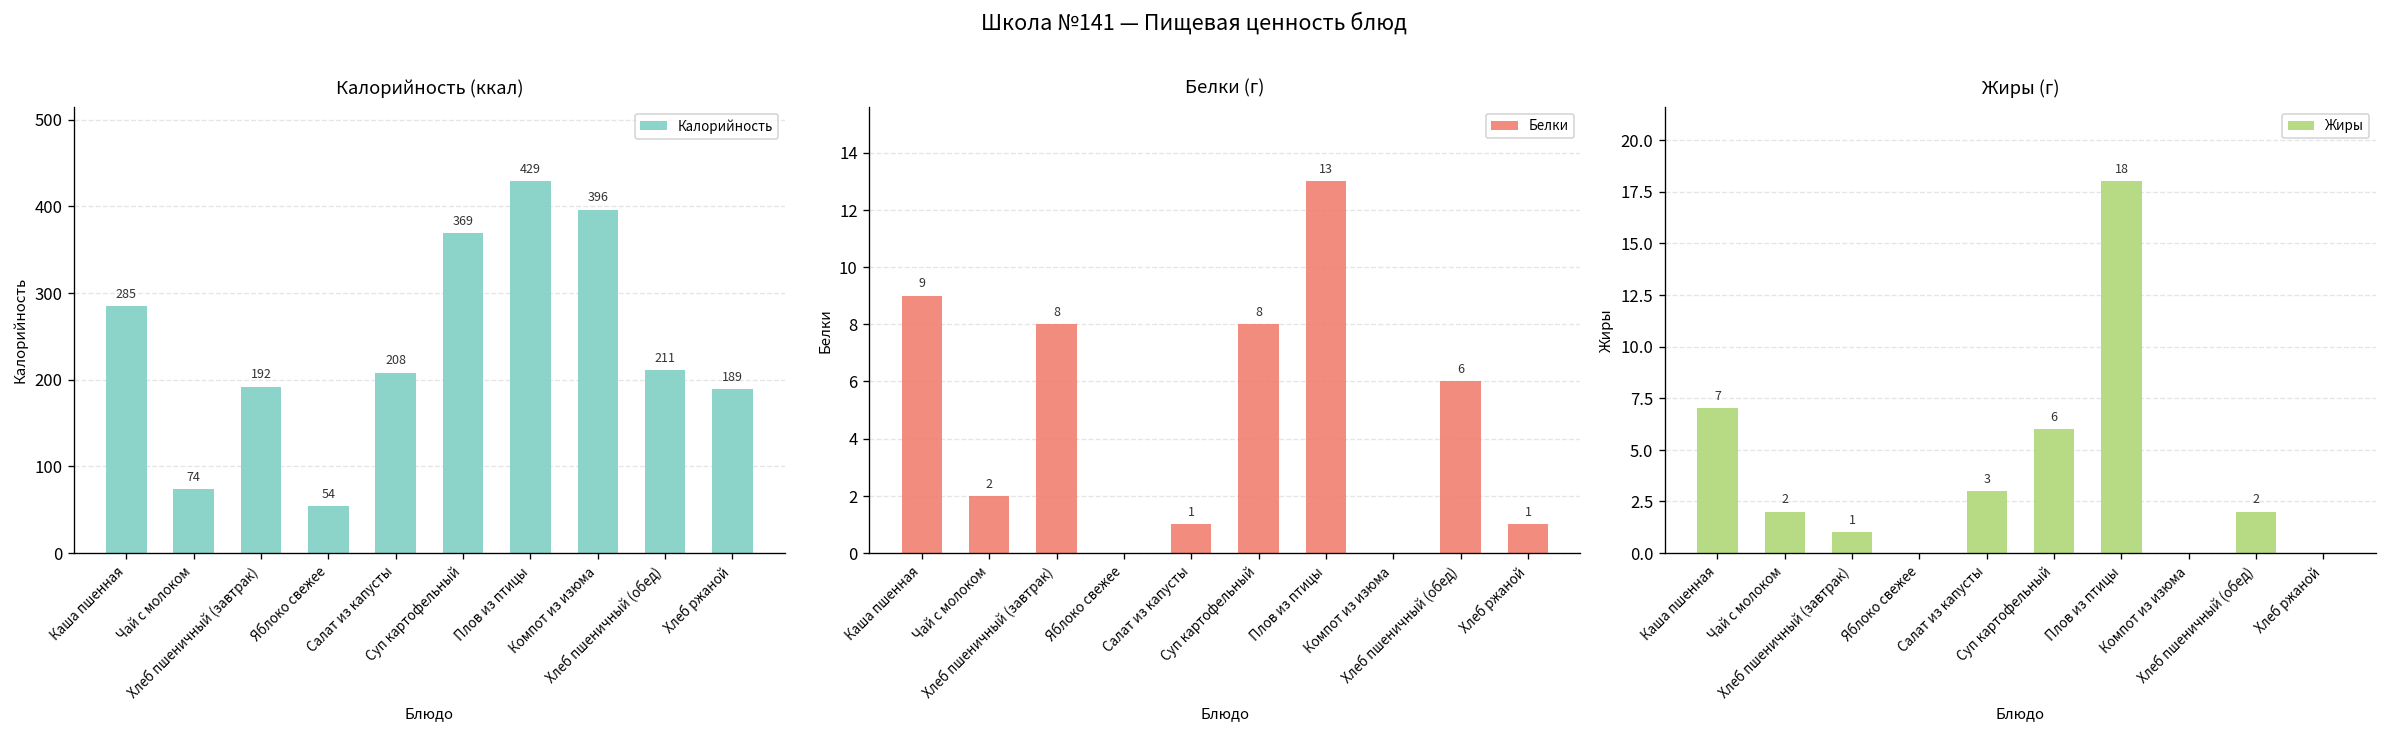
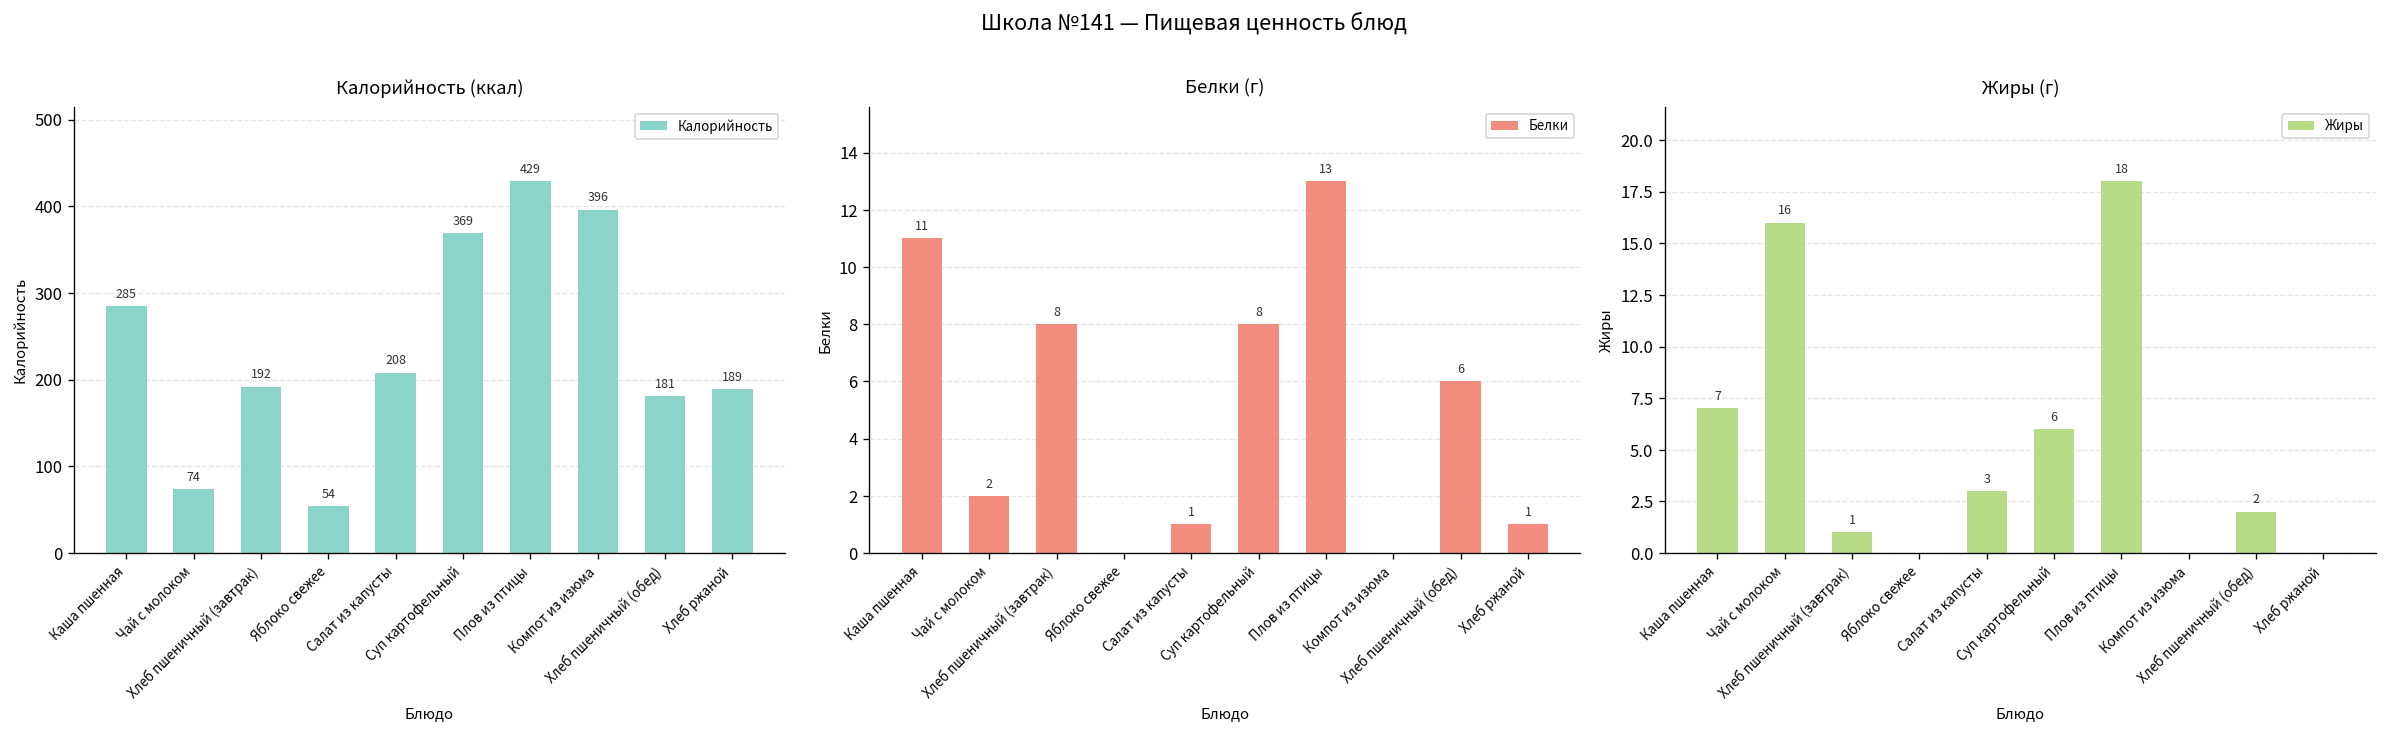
Калорийность (ккал), Хлеб пшеничный (обед): 211 -> 181
Белки (г), Каша пшенная: 9 -> 11
Жиры (г), Чай с молоком: 2 -> 16
